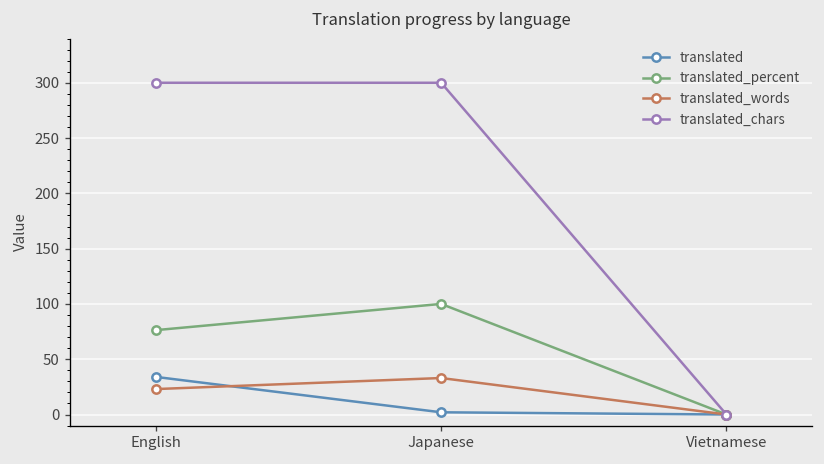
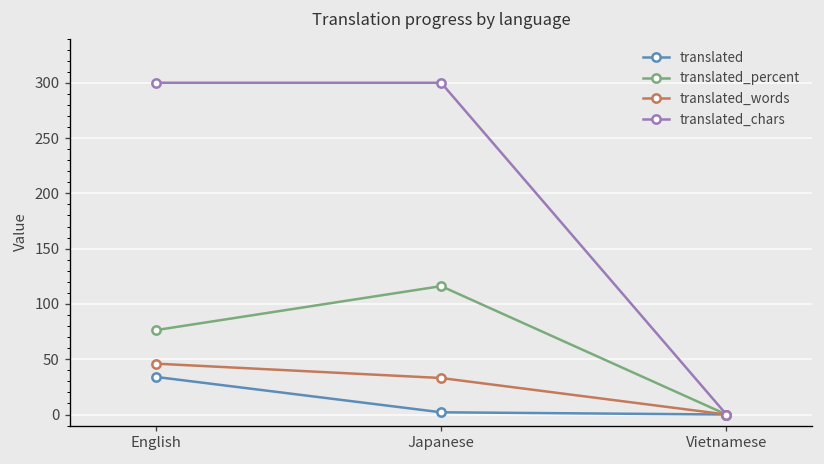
translated_words, English: 20 -> 50
translated_percent, Japanese: 100 -> 120
